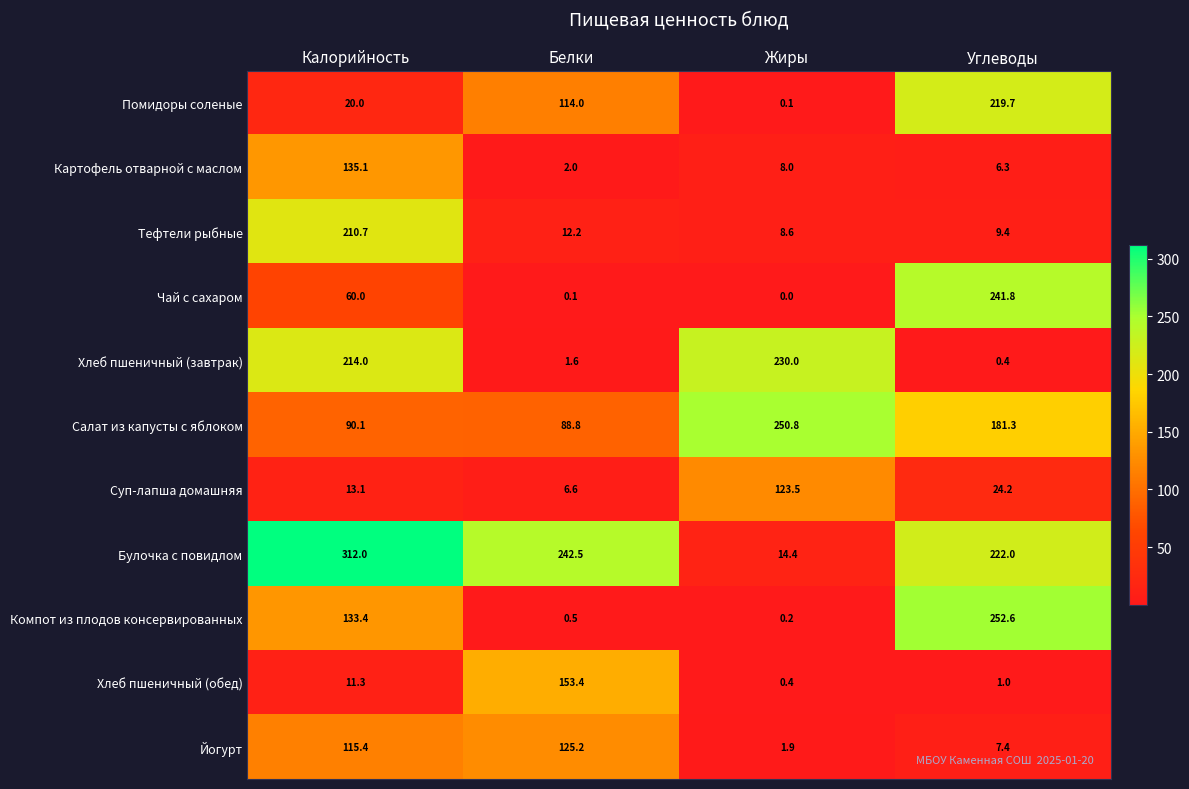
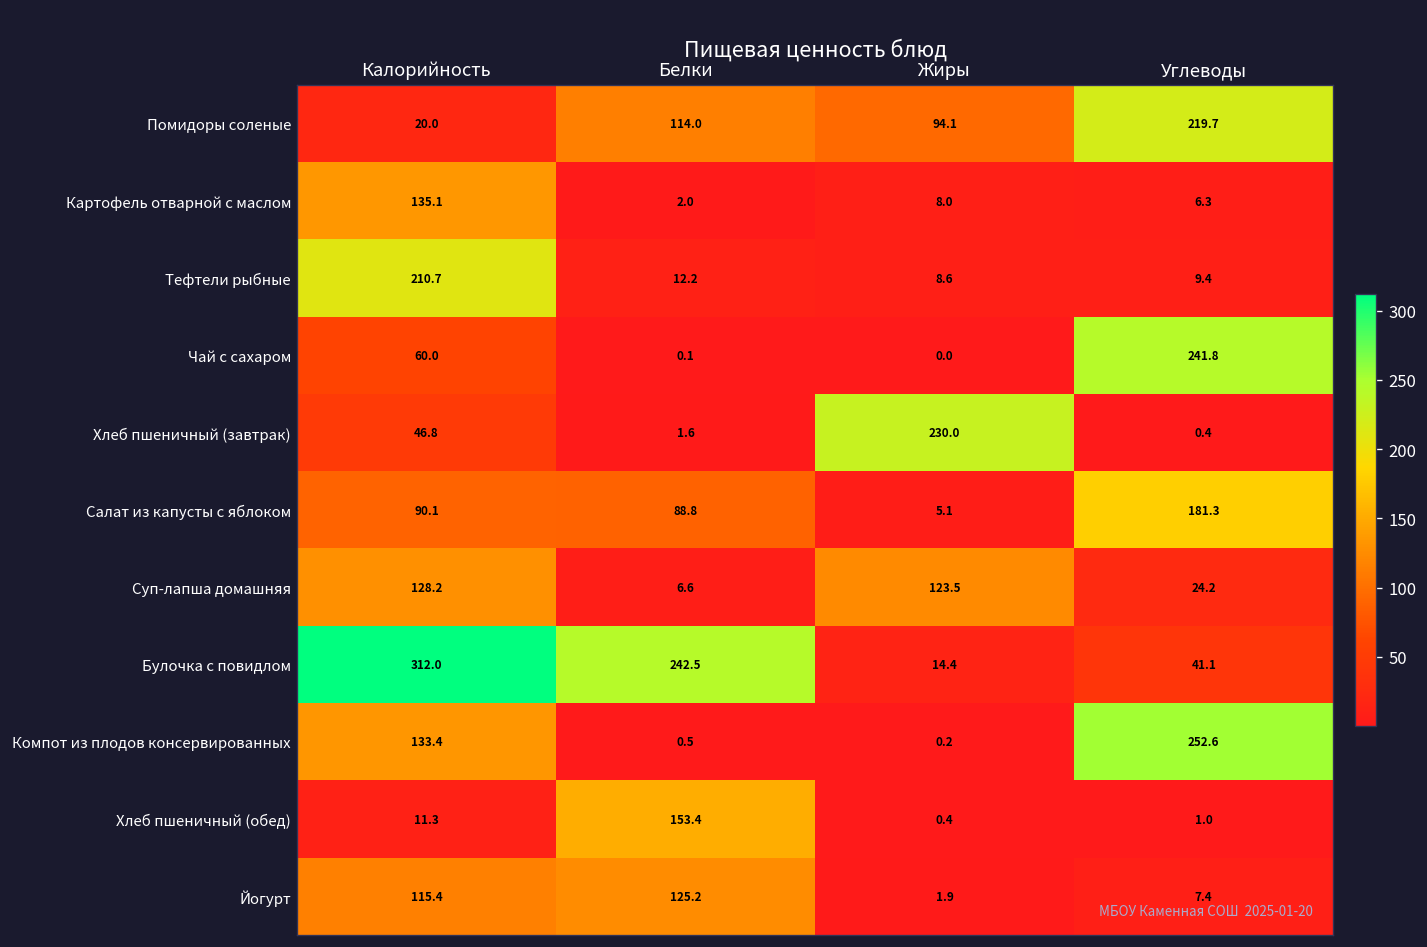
Помидоры соленые, Жиры: 0.1 -> 94.1
Хлеб пшеничный (завтрак), Калорийность: 214.0 -> 46.8
Салат из капусты с яблоком, Жиры: 250.8 -> 5.1
Суп-лапша домашняя, Калорийность: 13.1 -> 128.2
Булочка с повидлом, Углеводы: 222.0 -> 41.1
